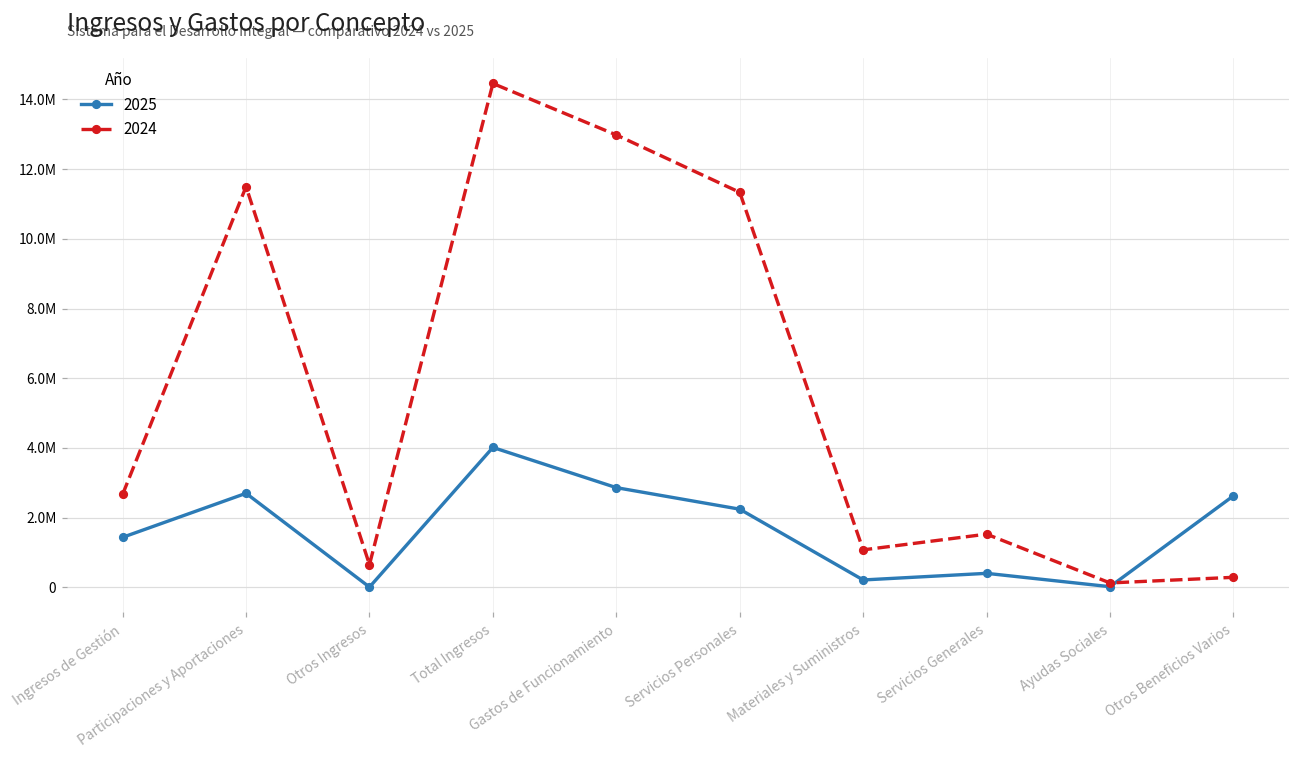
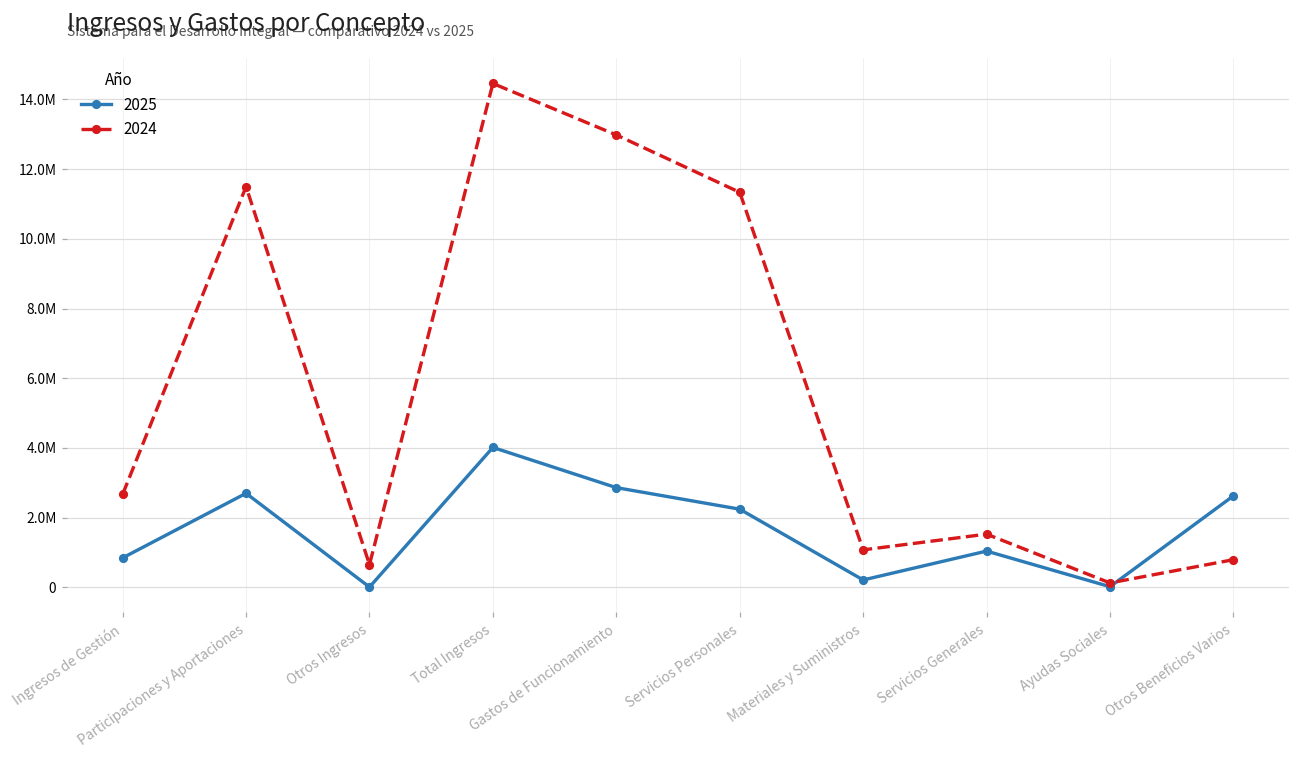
2025, Ingresos de Gestión: 1400000 -> 800000
2025, Servicios Generales: 400000 -> 1000000
2024, Otros Beneficios Varios: 300000 -> 800000
